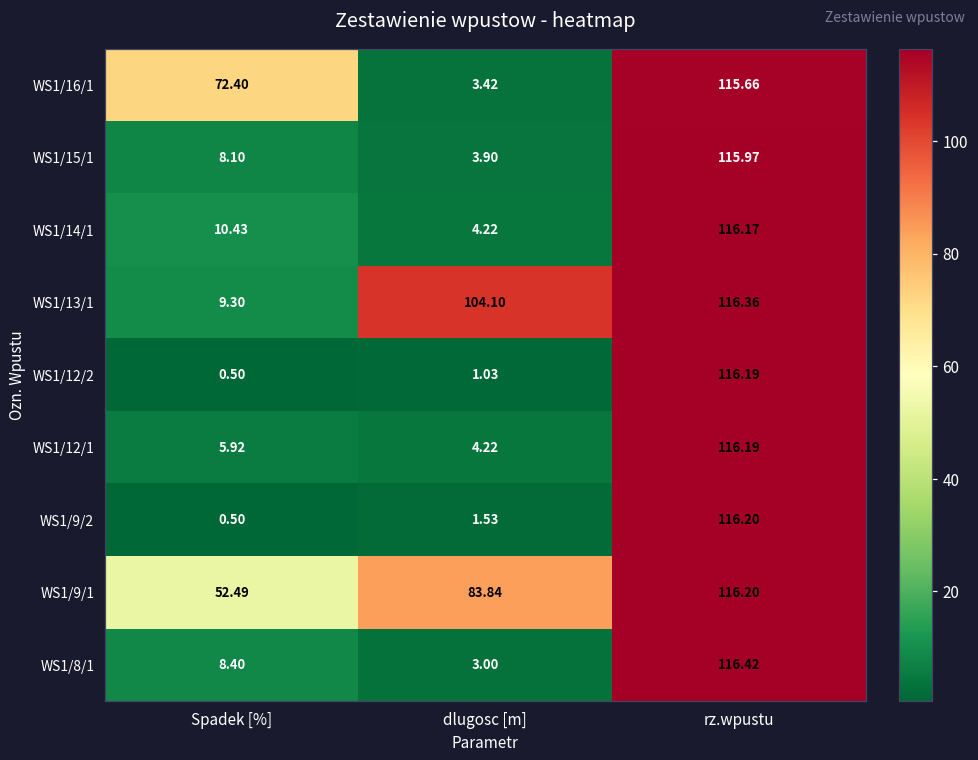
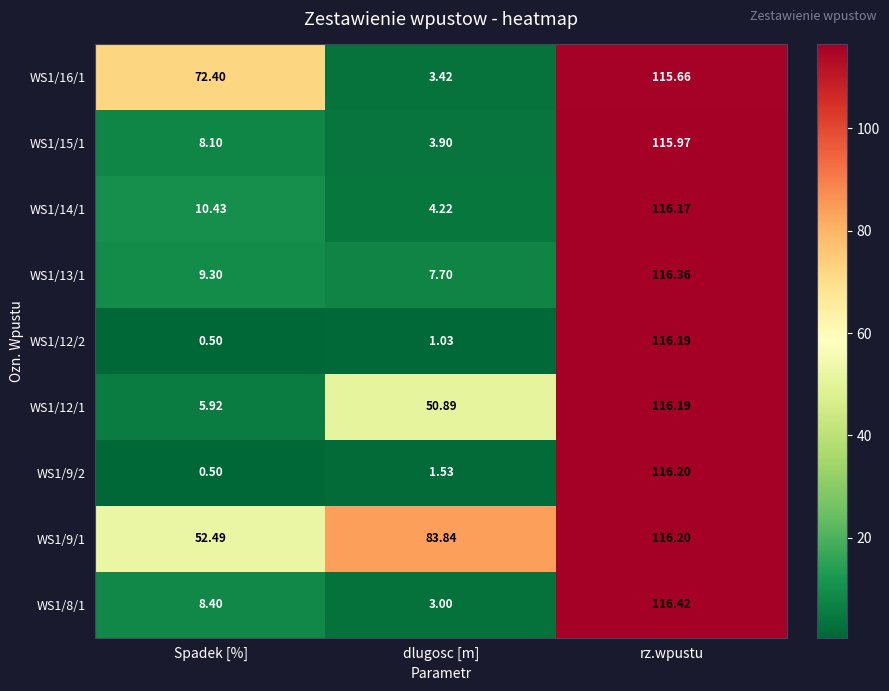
WS1/13/1, dlugosc [m]: 104.10 -> 7.70
WS1/12/1, dlugosc [m]: 4.22 -> 50.89
